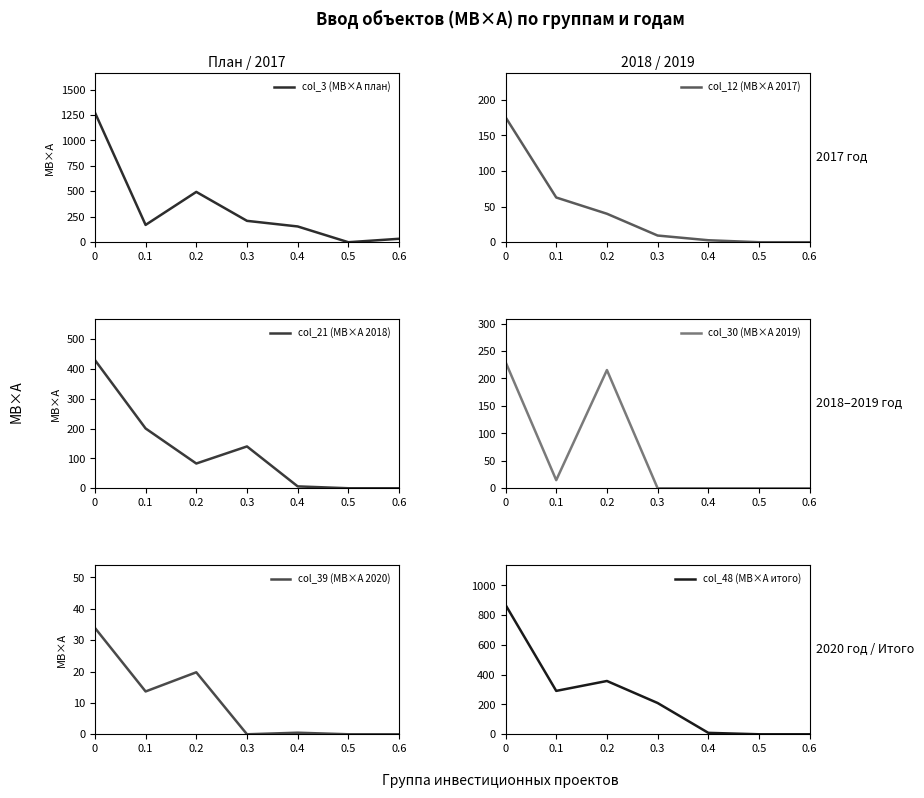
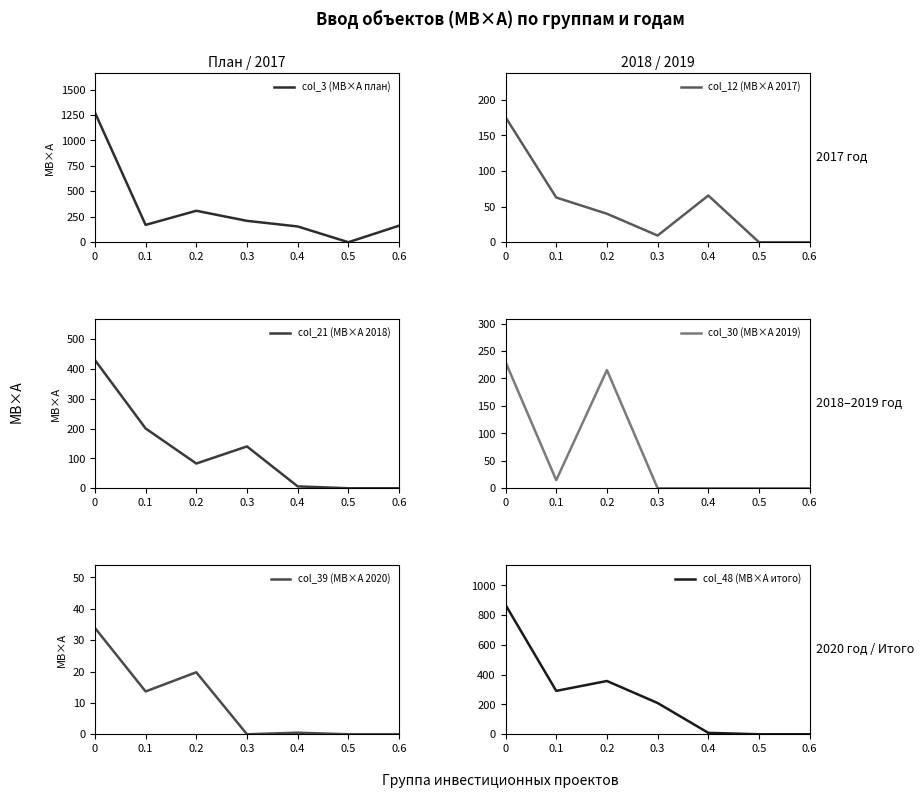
План / 2017, 0.2: 490 -> 310
План / 2017, 0.6: 30 -> 160
2018 / 2019, 0.4: 0 -> 70
